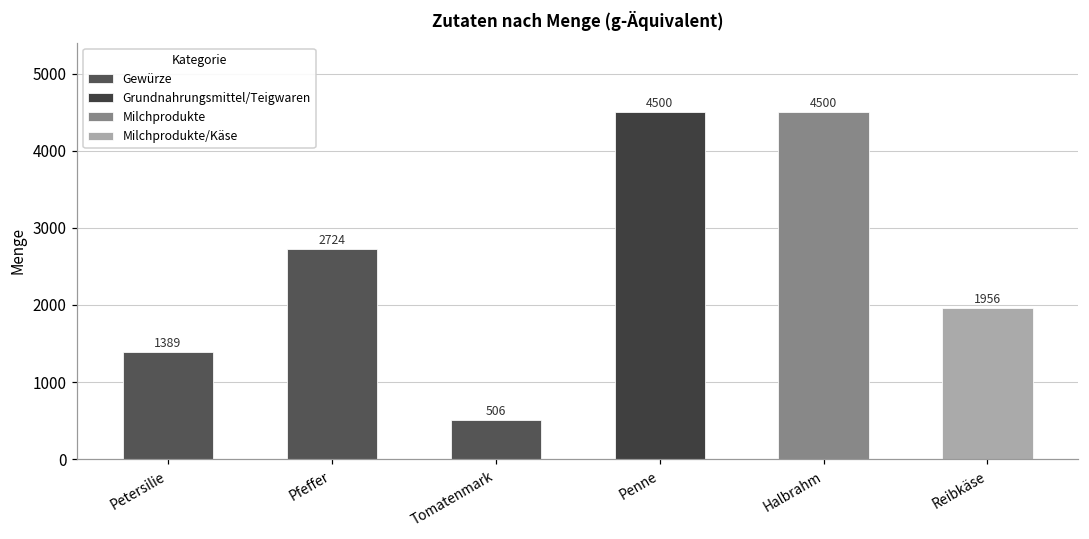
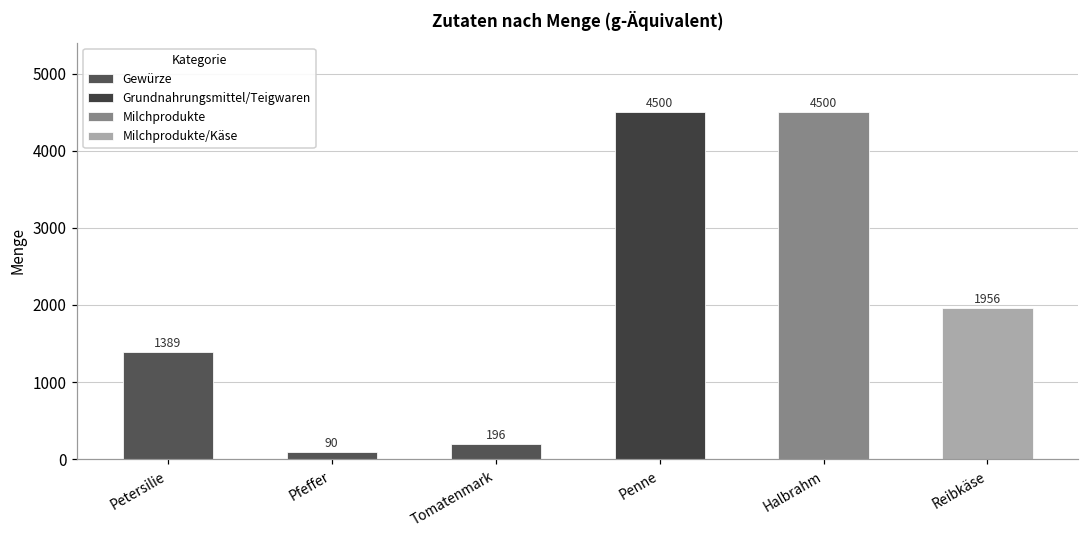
Pfeffer: 2724 -> 90
Tomatenmark: 506 -> 196
